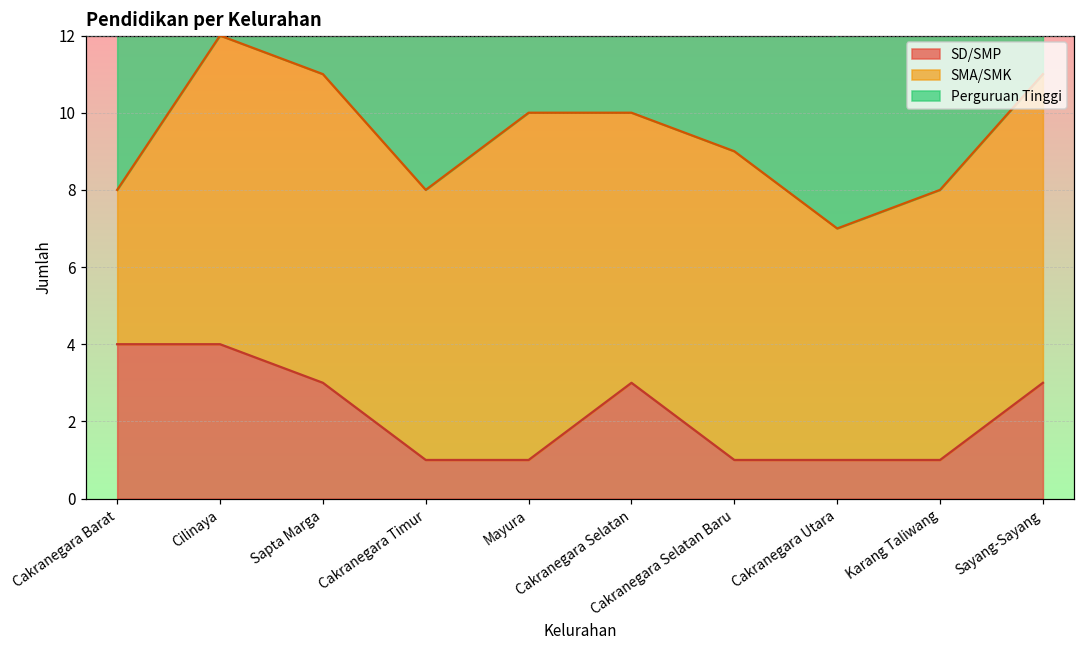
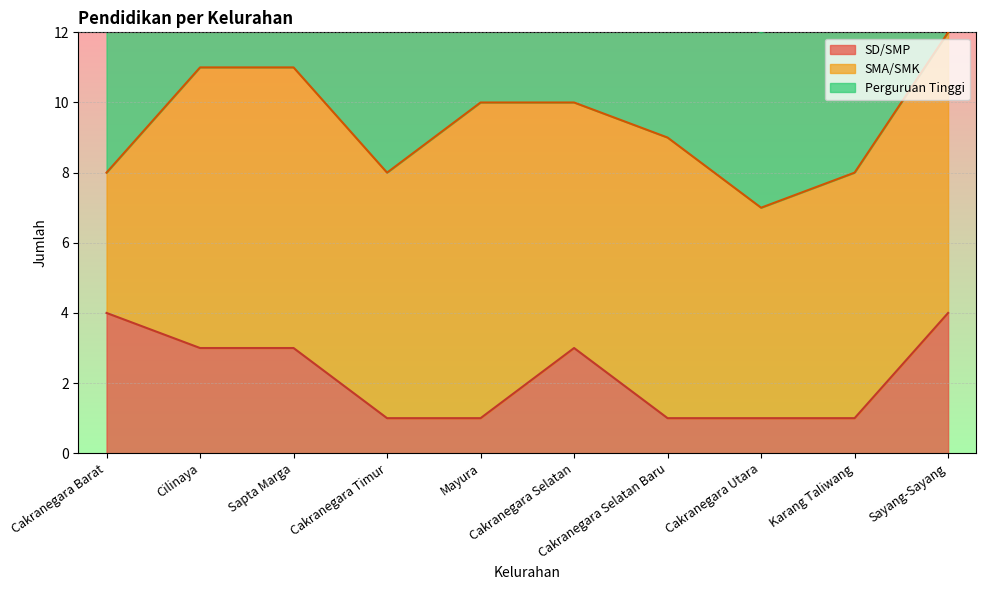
SD/SMP, Cilinaya: 4 -> 3
SD/SMP, Sayang-Sayang: 3 -> 4
